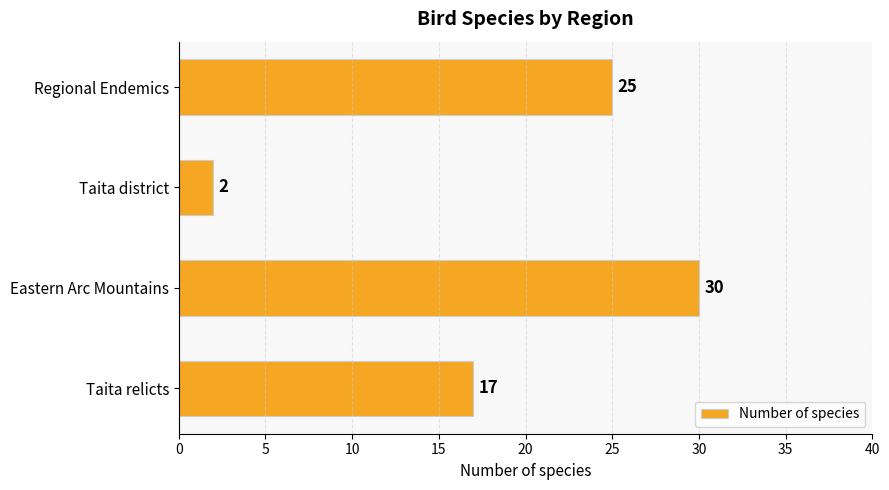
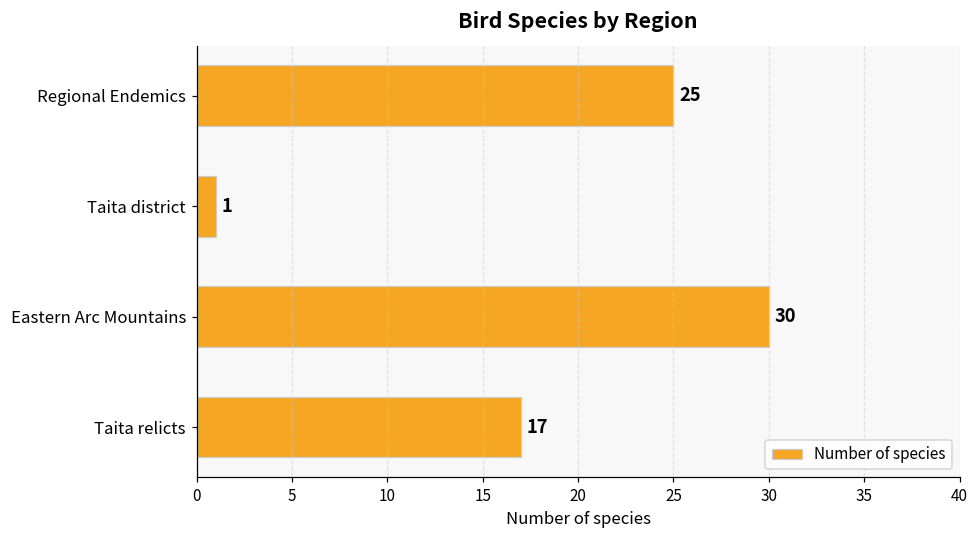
Taita district: 2 -> 1
